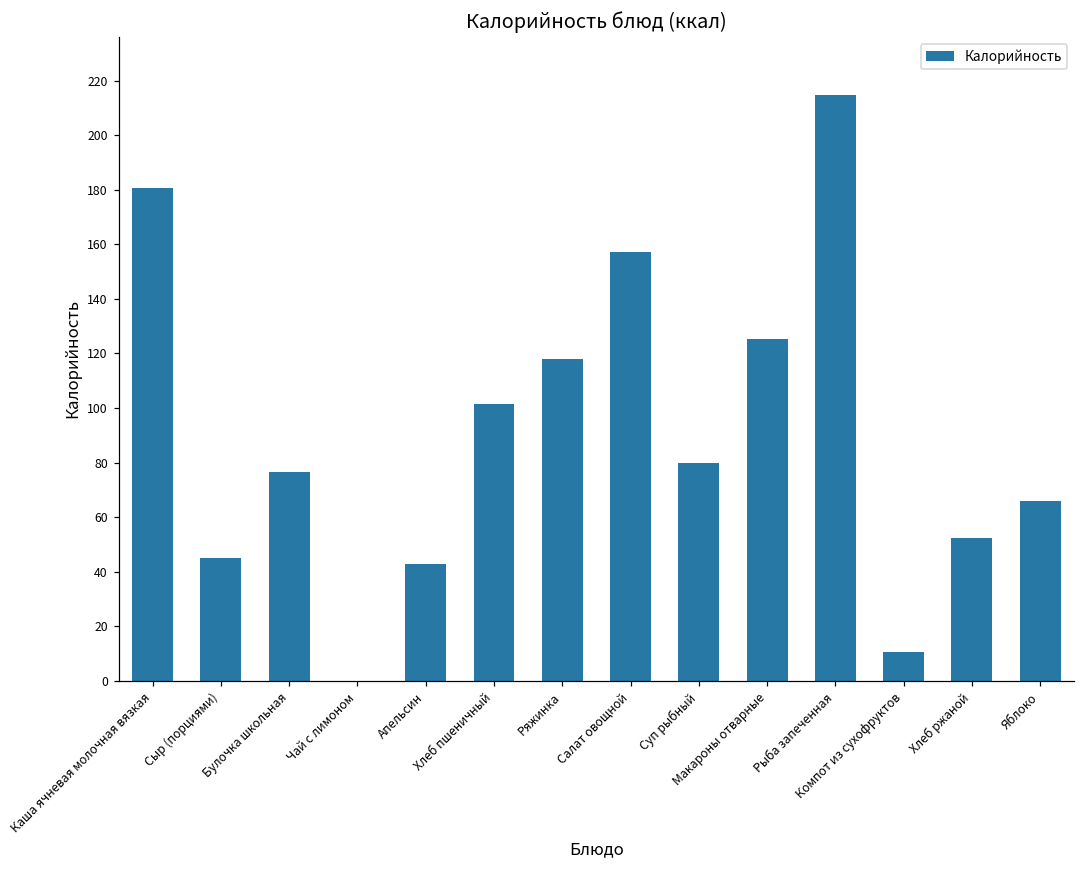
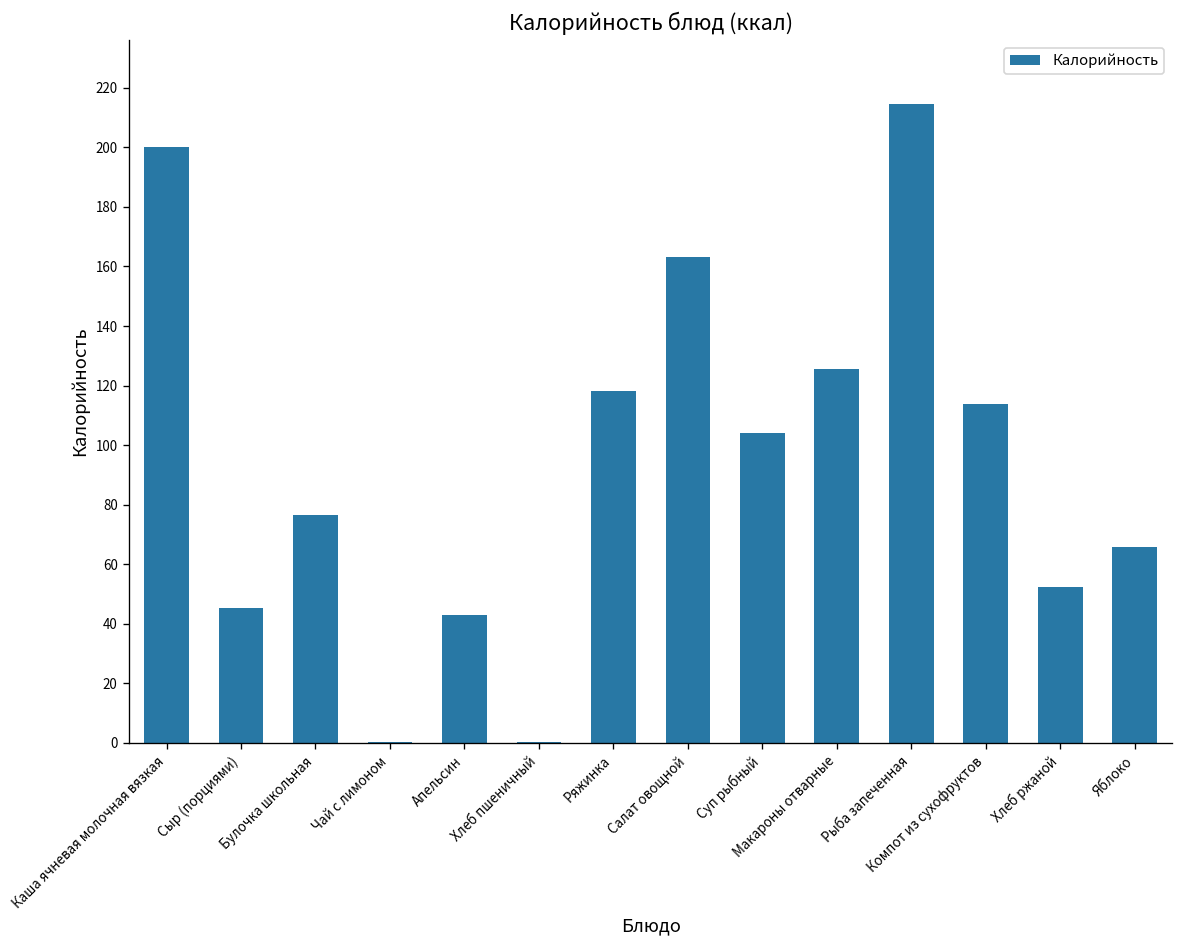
Каша ячневая молочная вязкая: 181 -> 200
Хлеб пшеничный: 102 -> 0
Салат овощной: 157 -> 163
Суп рыбный: 80 -> 104
Компот из сухофруктов: 11 -> 114
